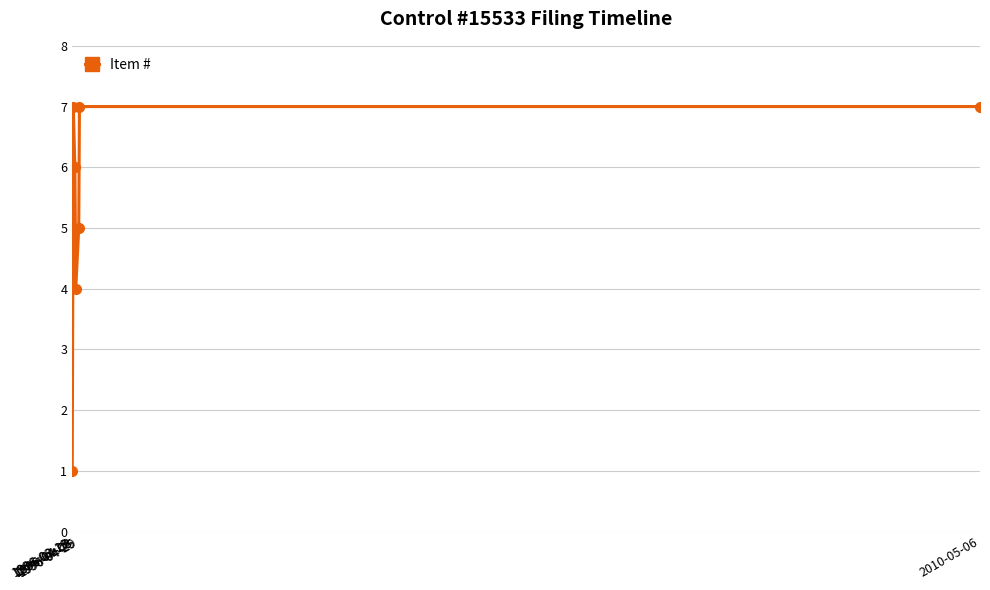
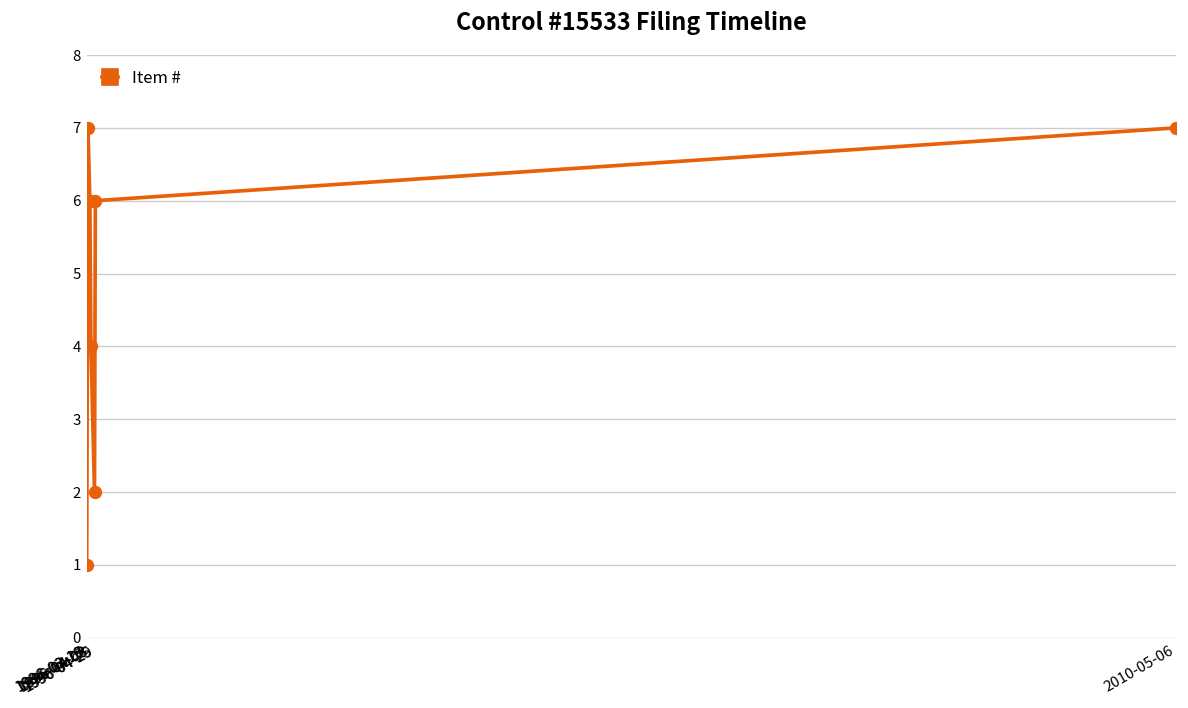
1996-04-25: 5 -> 2
1996-04-29: 7 -> 6
